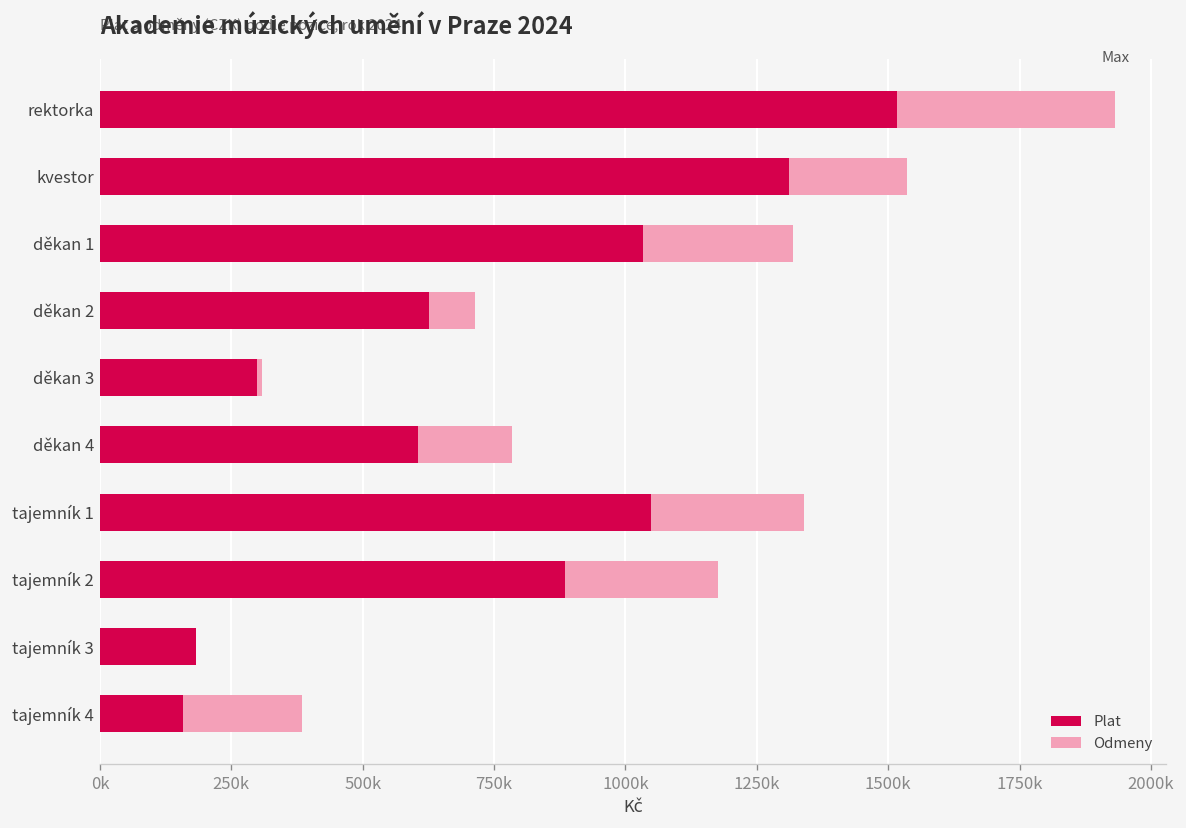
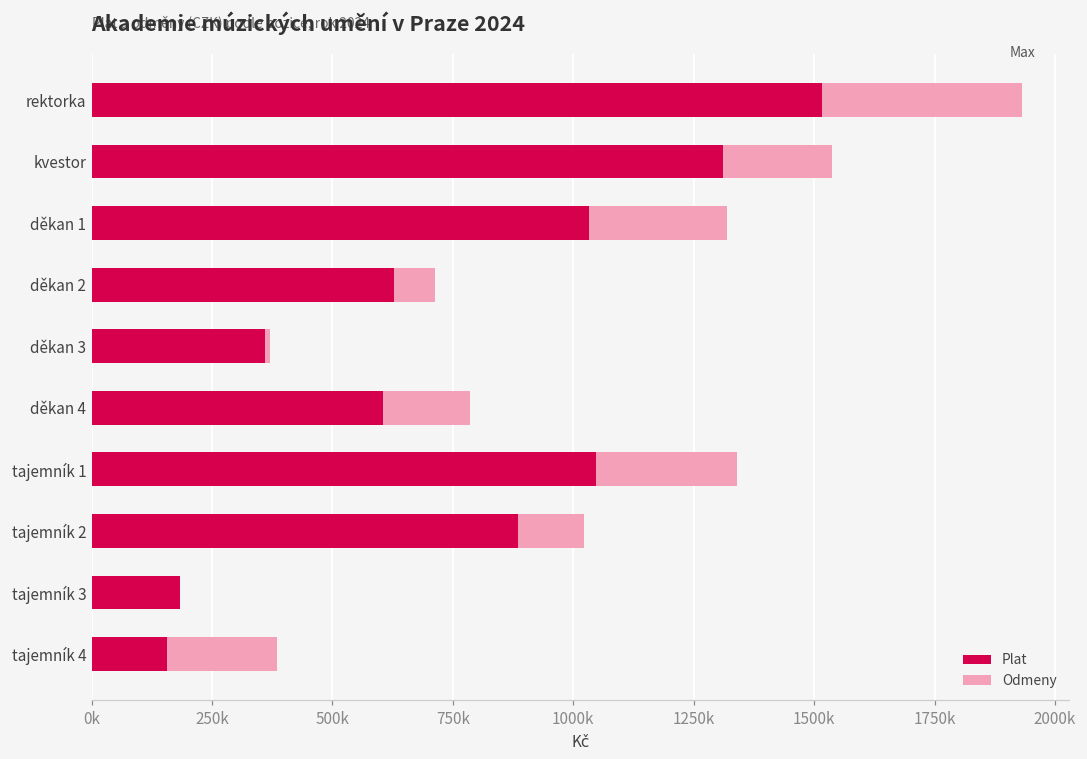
Plat, děkan 3: 300000 -> 360000
Odmeny, tajemník 2: 290000 -> 140000
